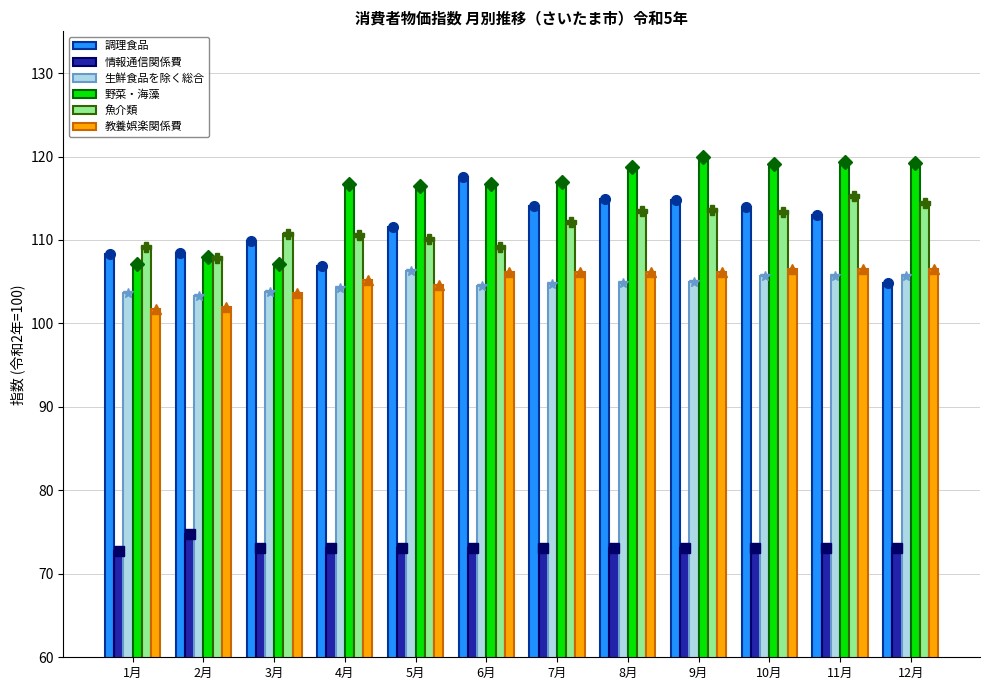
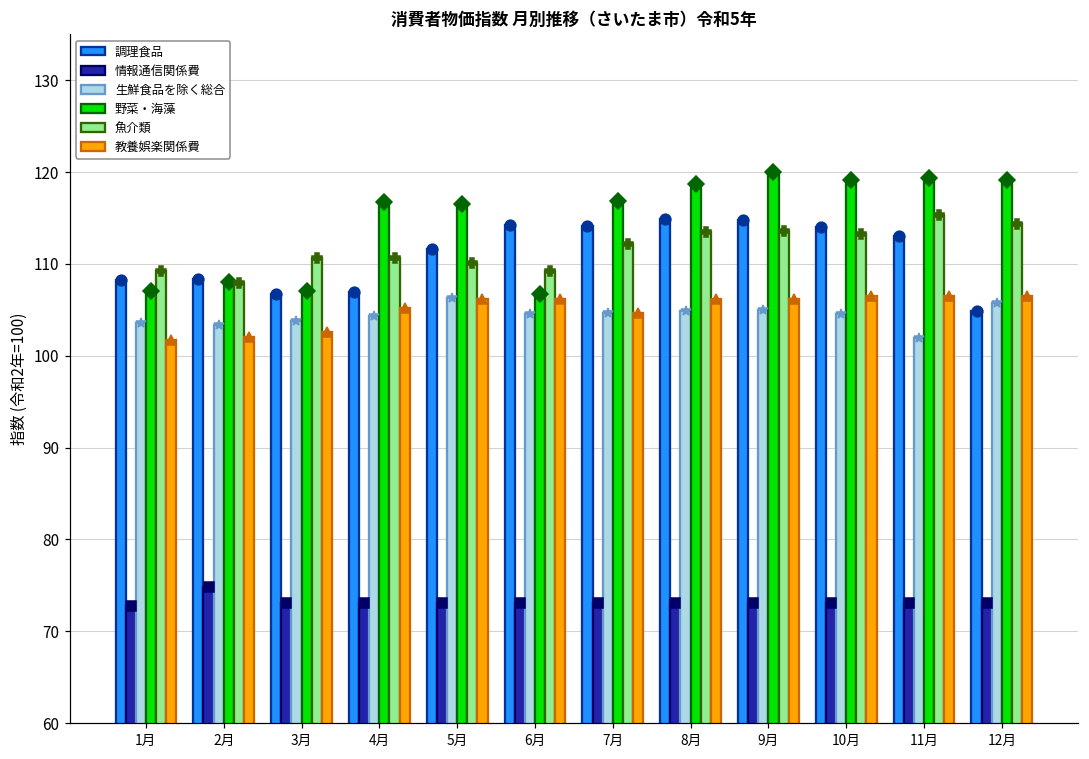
調理食品, 3月: 110 -> 107
教養娯楽関係費, 3月: 104 -> 103
教養娯楽関係費, 5月: 105 -> 106
調理食品, 6月: 118 -> 114
野菜・海藻, 6月: 117 -> 107
教養娯楽関係費, 7月: 106 -> 105
生鮮食品を除く総合, 10月: 106 -> 105
生鮮食品を除く総合, 11月: 106 -> 102
